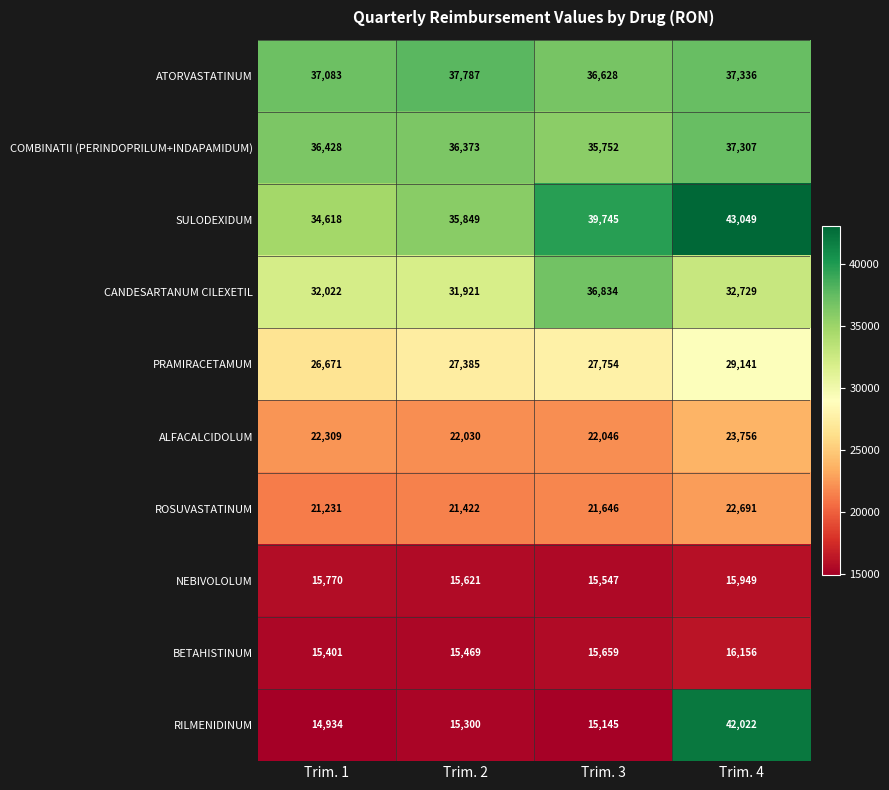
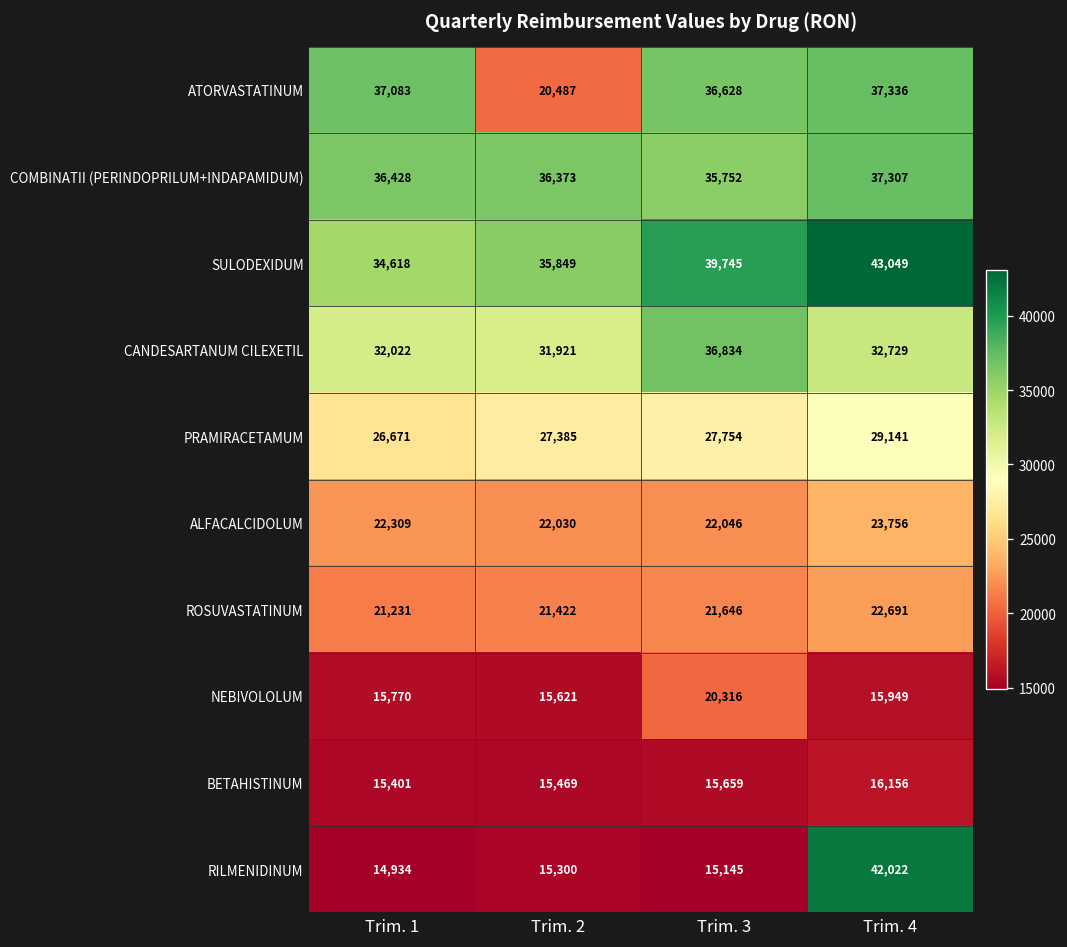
ATORVASTATINUM, Trim. 2: 37,787 -> 20,487
NEBIVOLOLUM, Trim. 3: 15,547 -> 20,316
